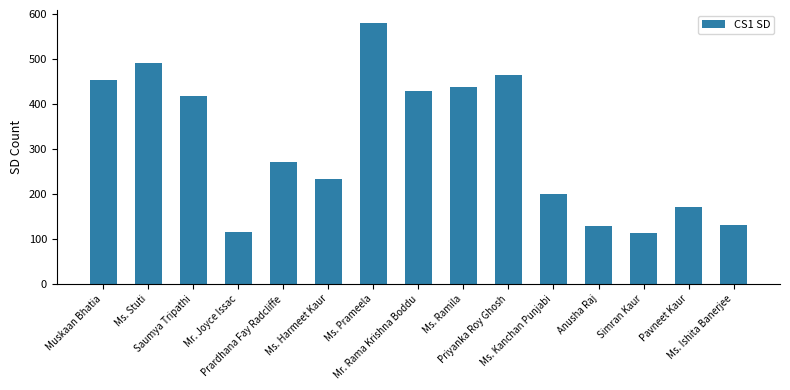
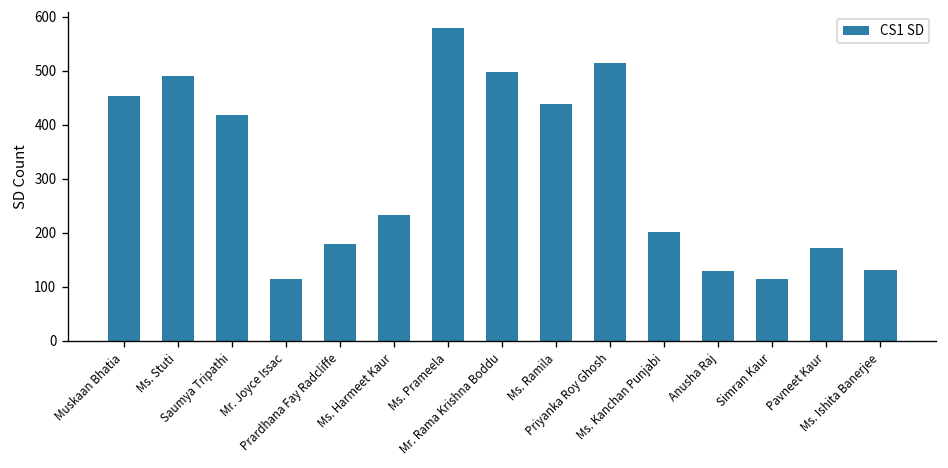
Prardhana Fay Radcliffe: 270 -> 180
Mr. Rama Krishna Boddu: 430 -> 500
Priyanka Roy Ghosh: 470 -> 520
